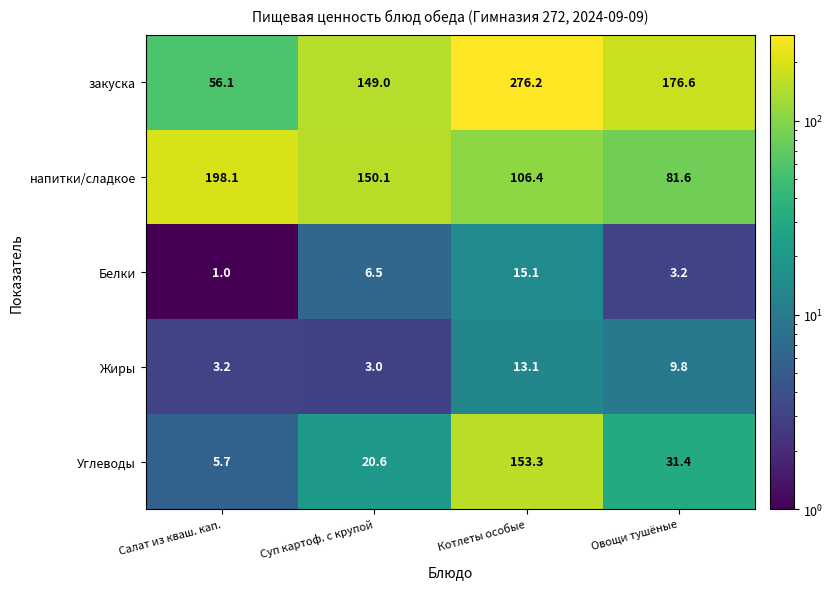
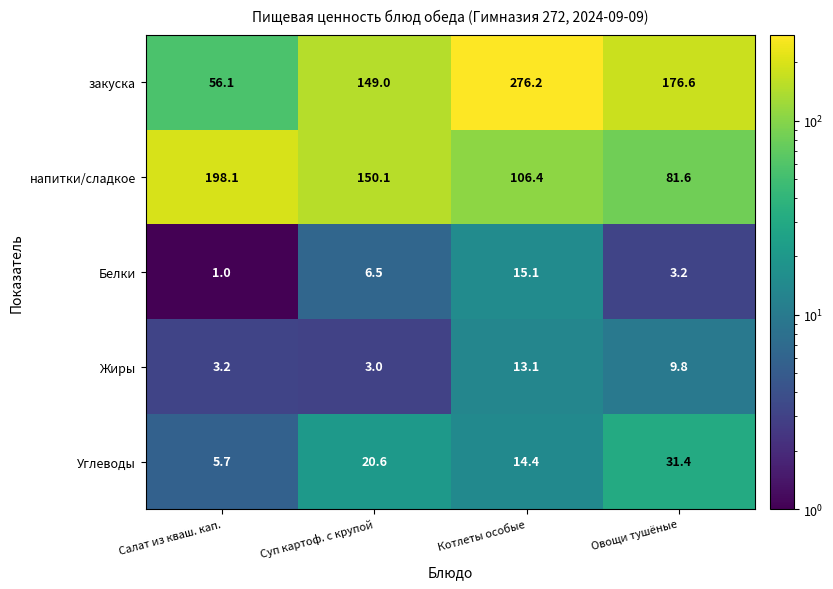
Углеводы, Котлеты особые: 153.3 -> 14.4
